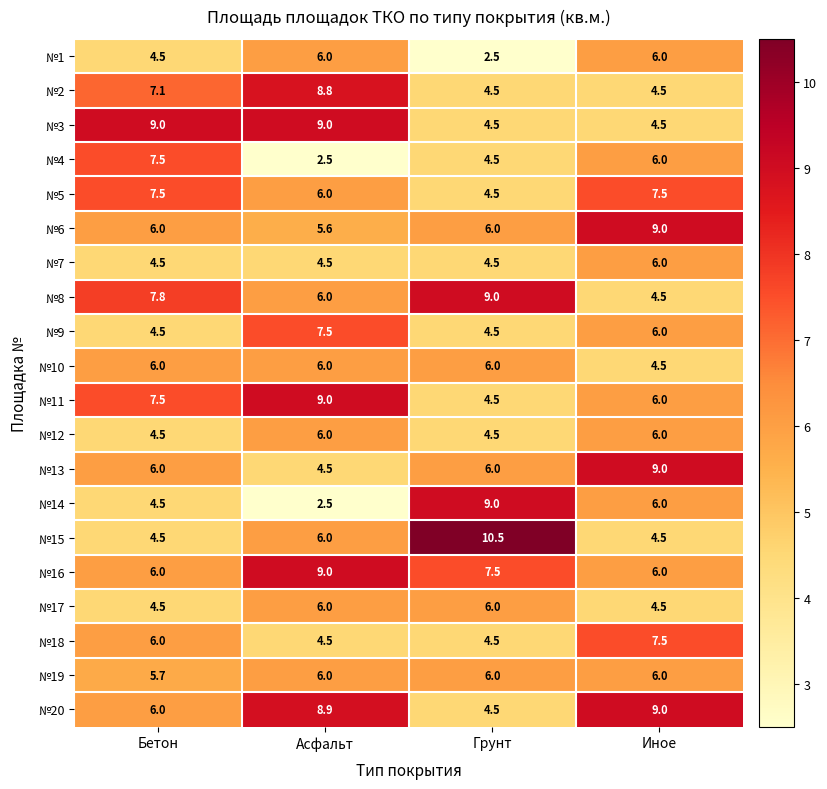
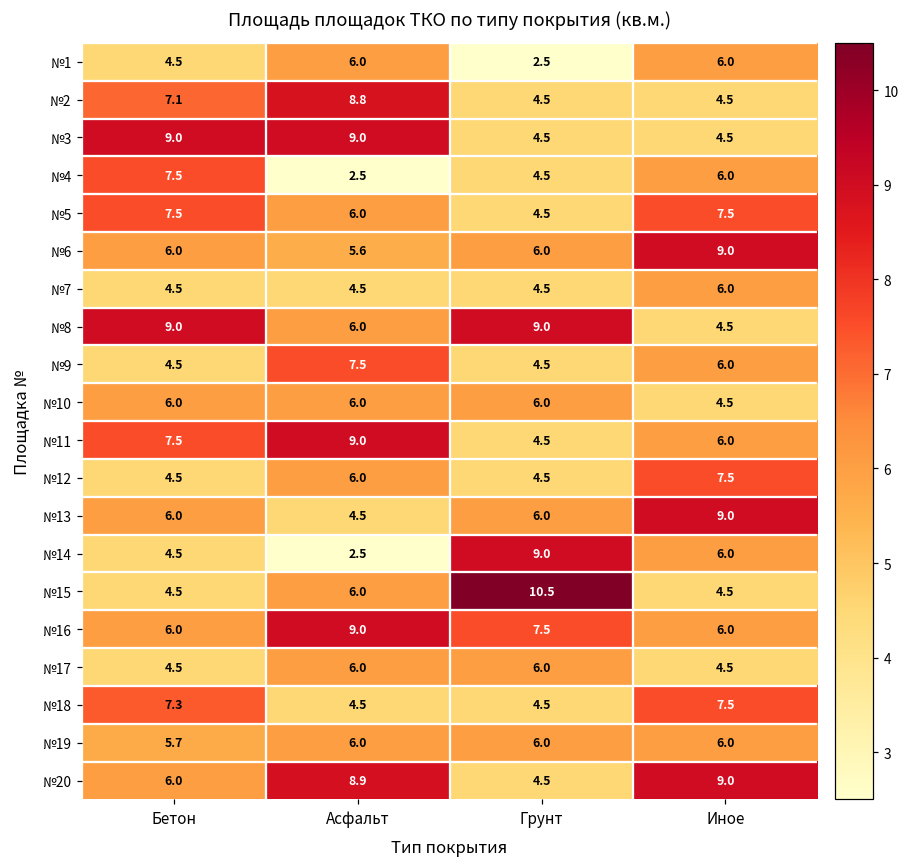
№8, Бетон: 7.8 -> 9.0
№12, Иное: 6.0 -> 7.5
№18, Бетон: 6.0 -> 7.3
